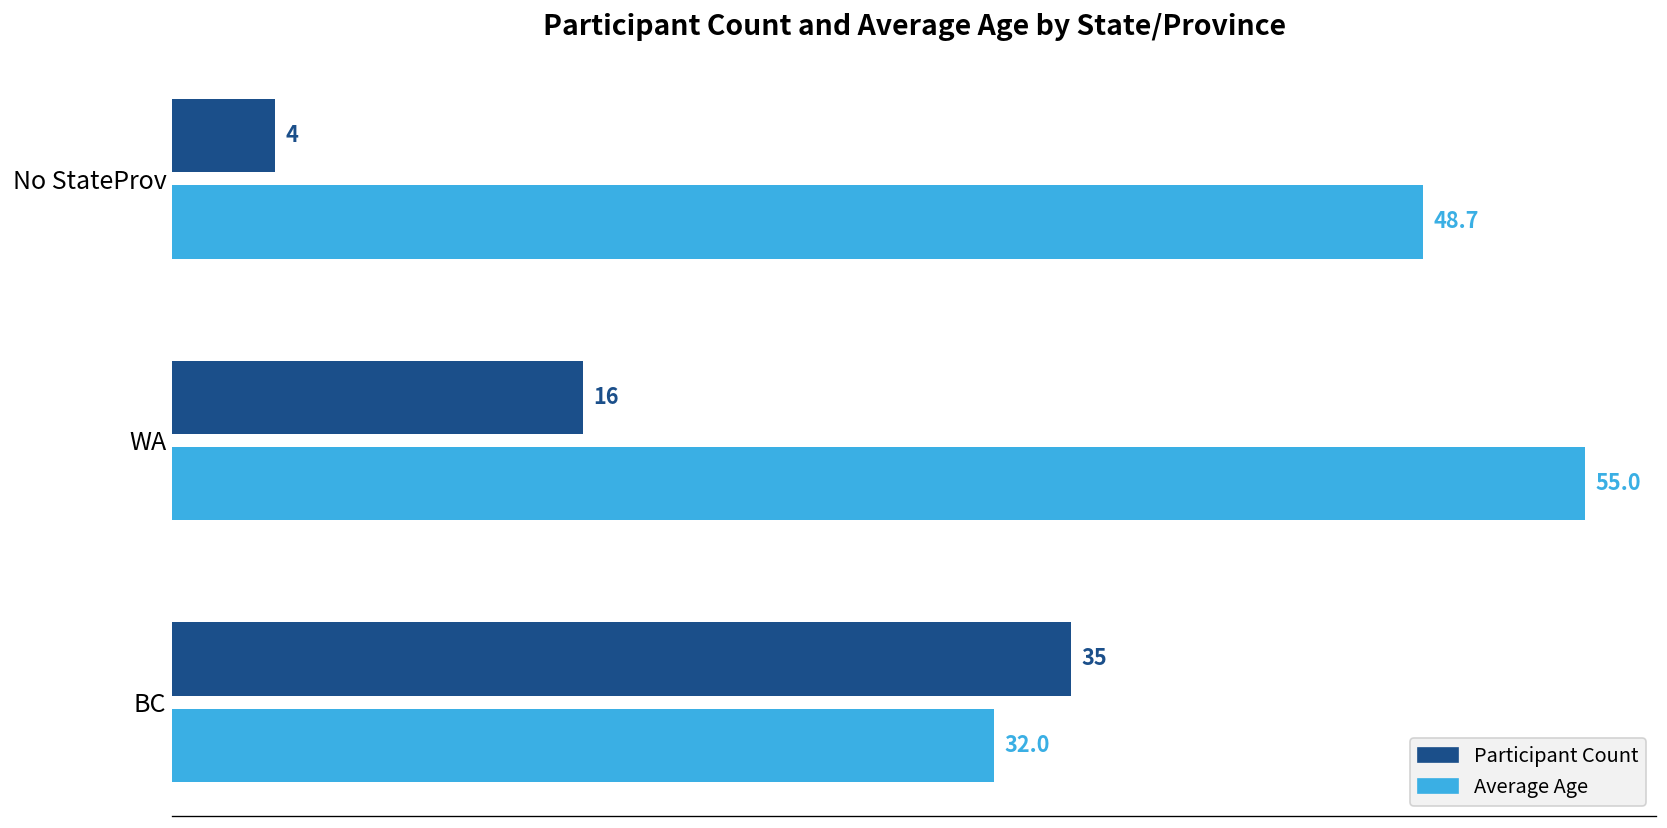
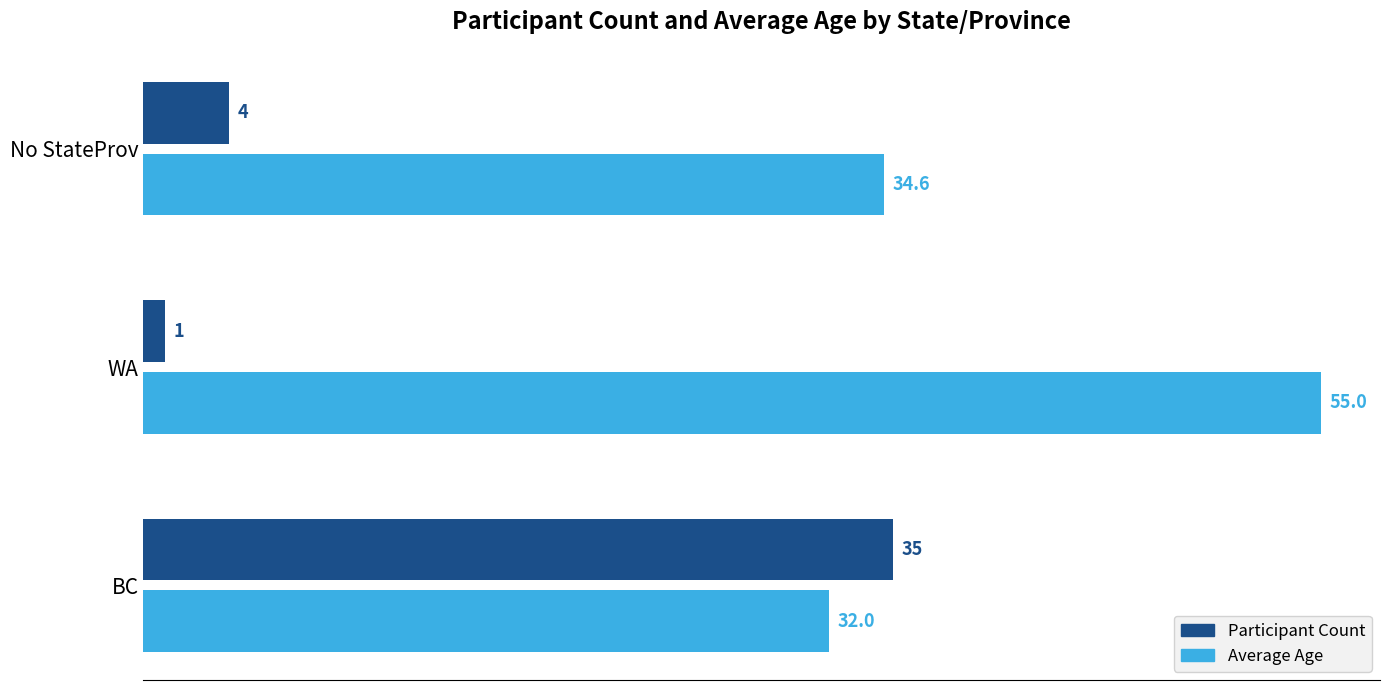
Average Age, No StateProv: 48.7 -> 34.6
Participant Count, WA: 16 -> 1
